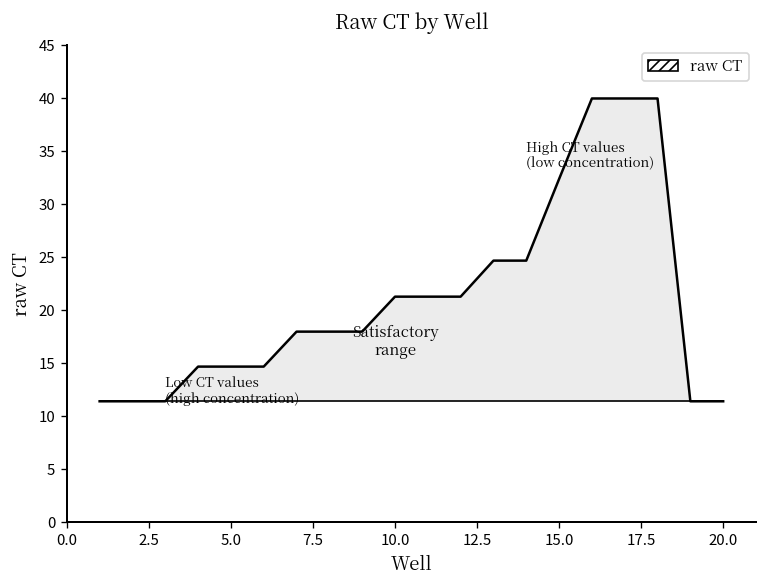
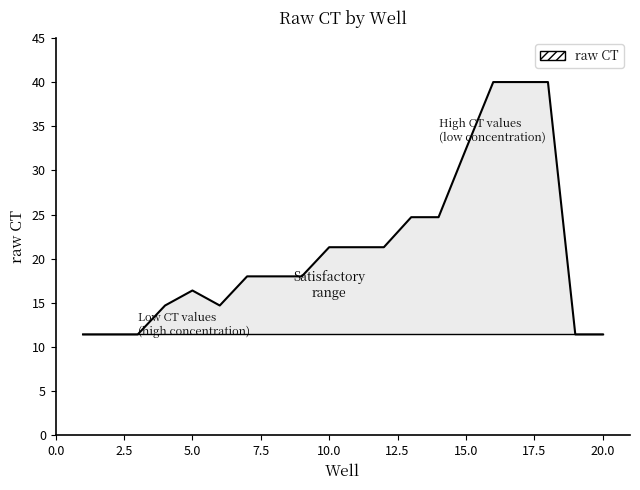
raw CT, 5.0: 15 -> 16
